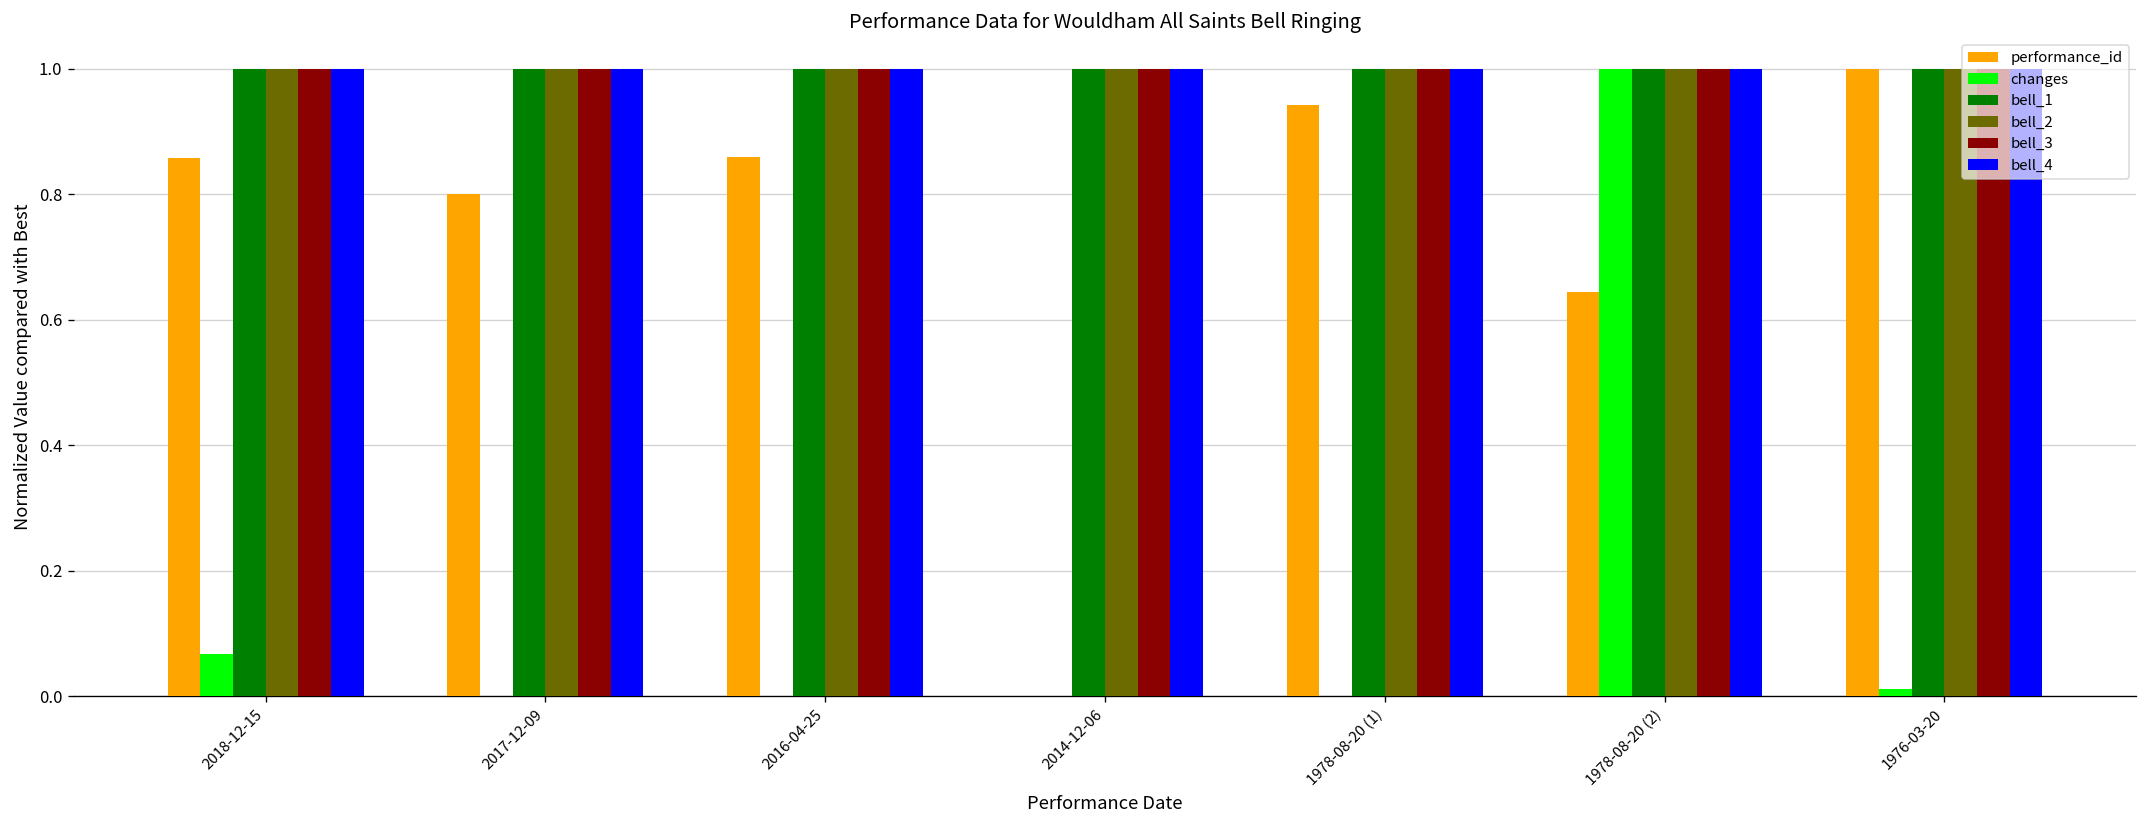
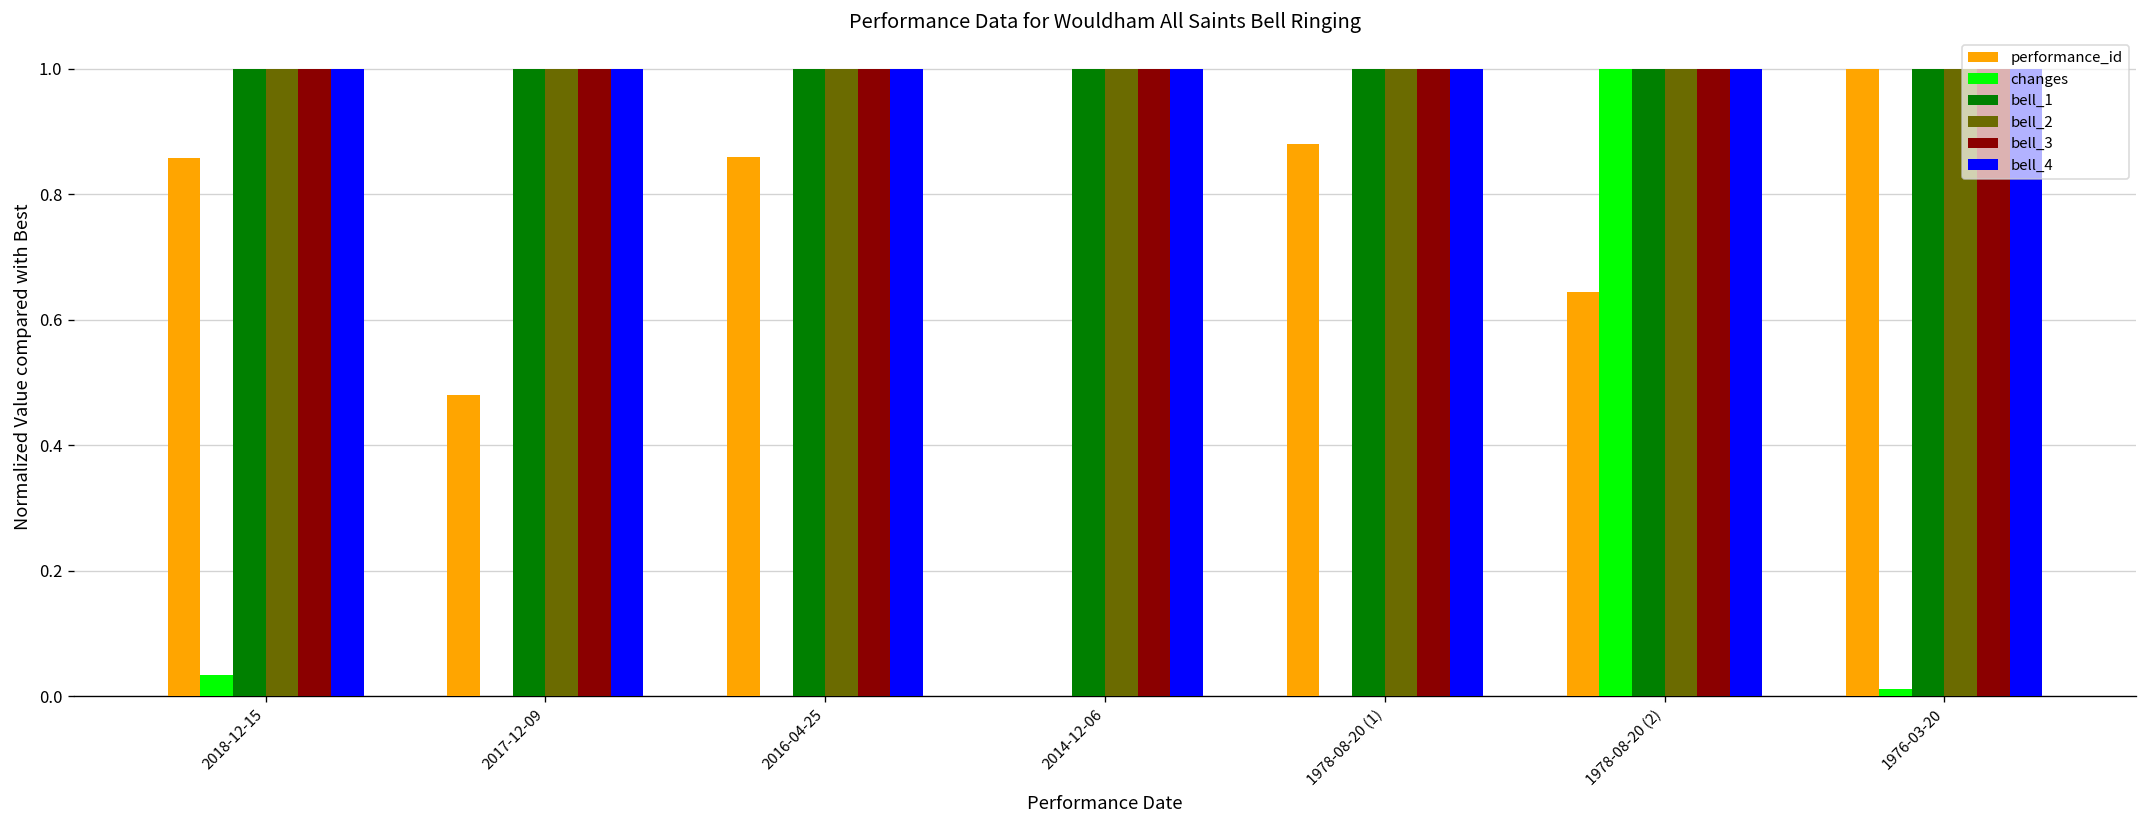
changes, 2018-12-15: 0.07 -> 0.03
performance_id, 2017-12-09: 0.80 -> 0.48
performance_id, 1978-08-20 (1): 0.94 -> 0.88
